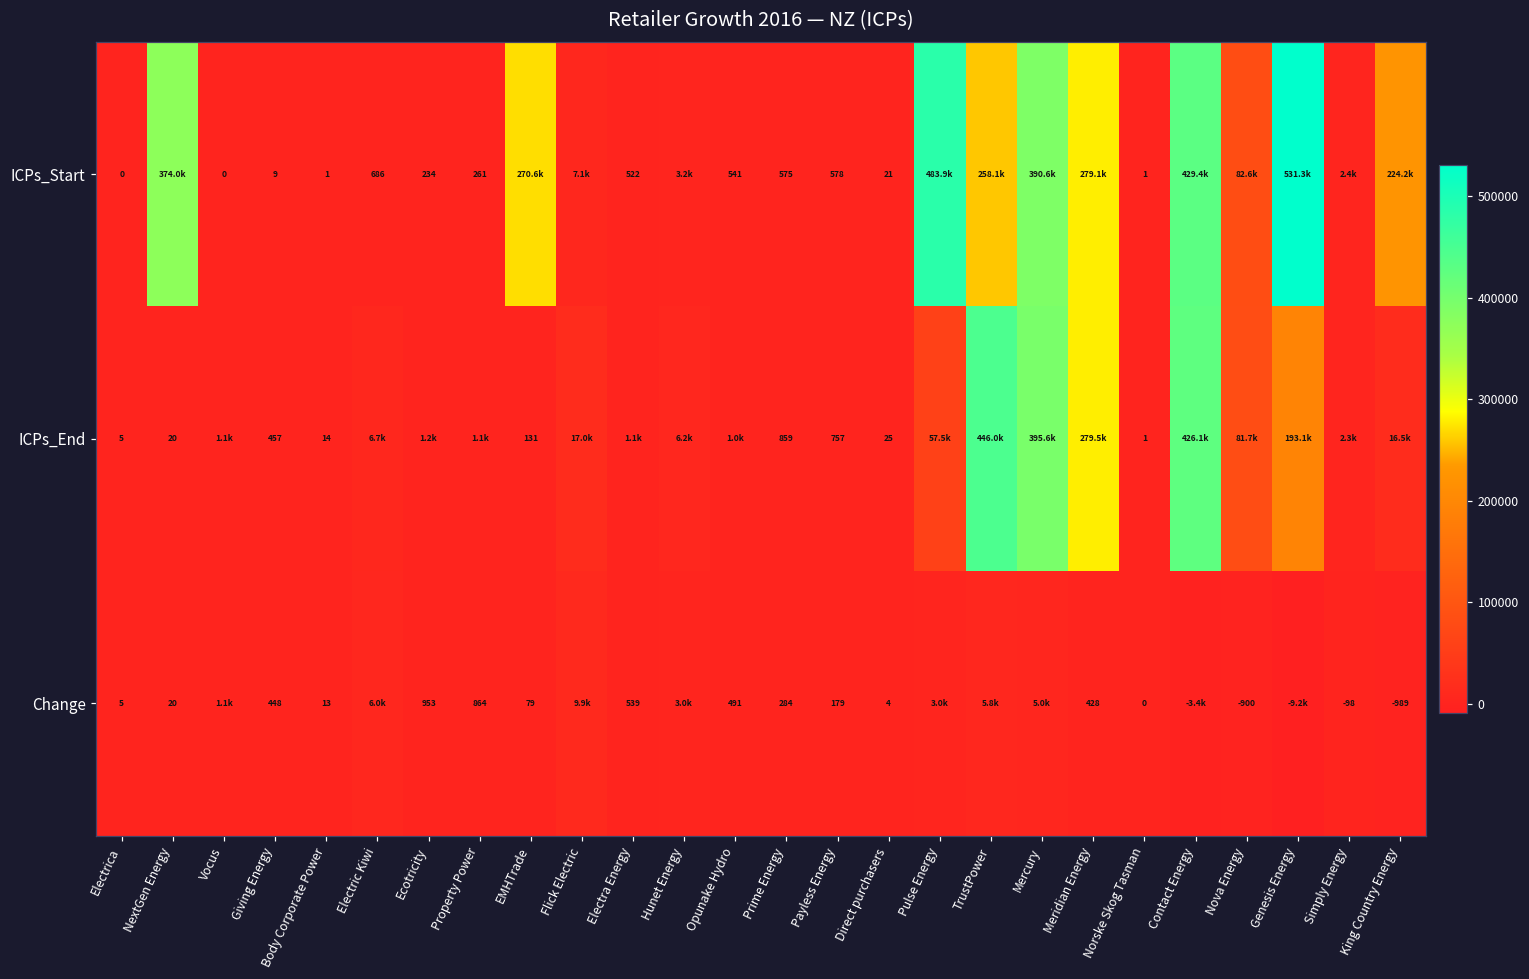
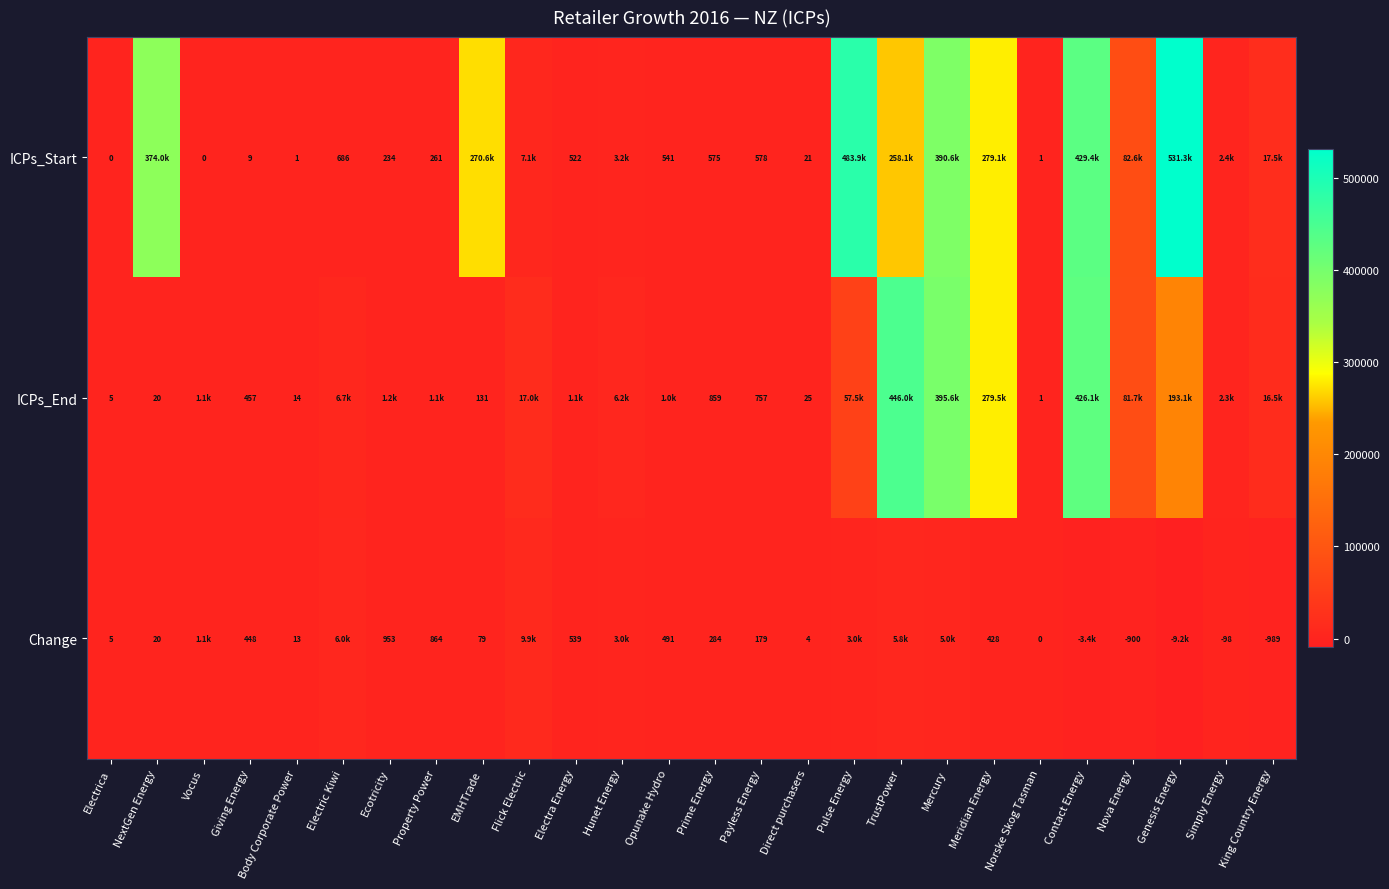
ICPs_Start, King Country Energy: 224.2k -> 17.5k
